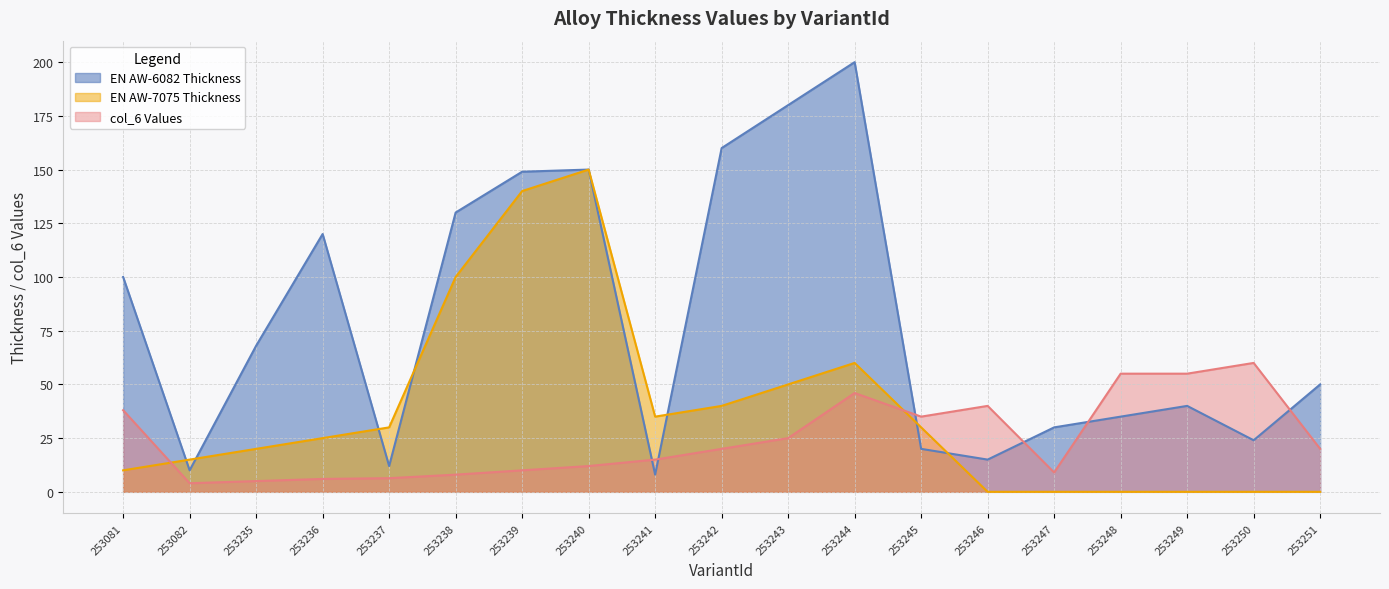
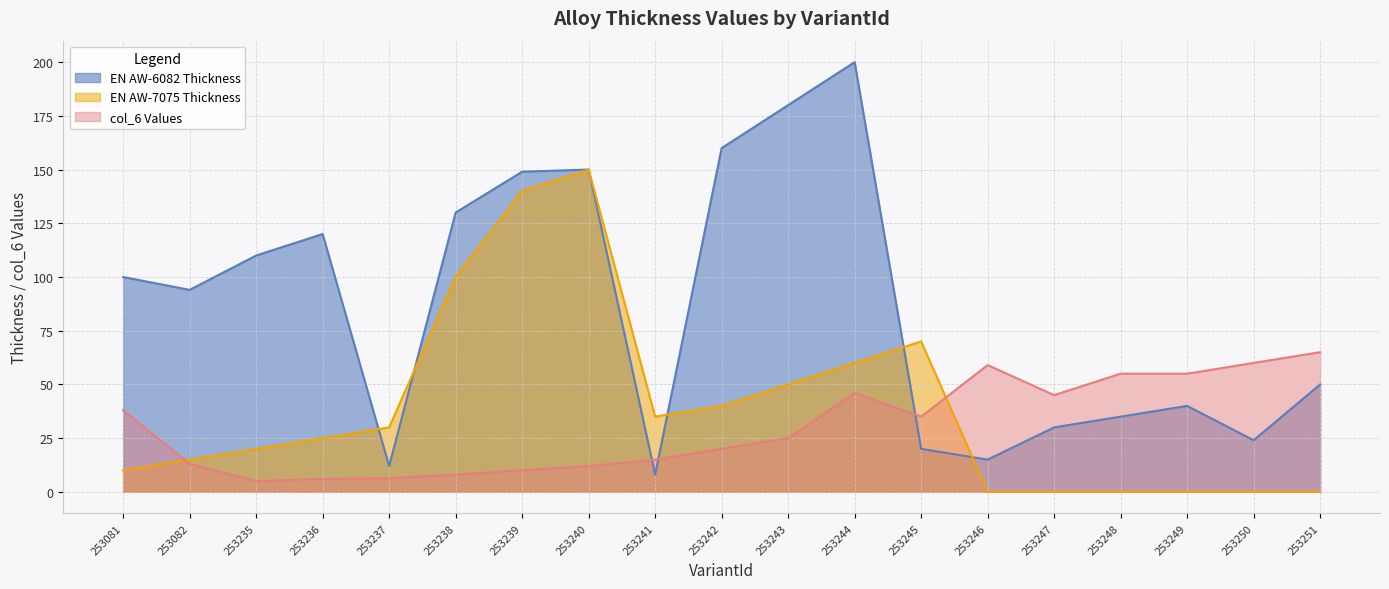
EN AW-6082 Thickness, 253082: 10 -> 94
col_6 Values, 253082: 4 -> 13
EN AW-6082 Thickness, 253235: 68 -> 110
EN AW-7075 Thickness, 253245: 30 -> 70
col_6 Values, 253246: 40 -> 59
col_6 Values, 253247: 9 -> 45
col_6 Values, 253251: 20 -> 65
